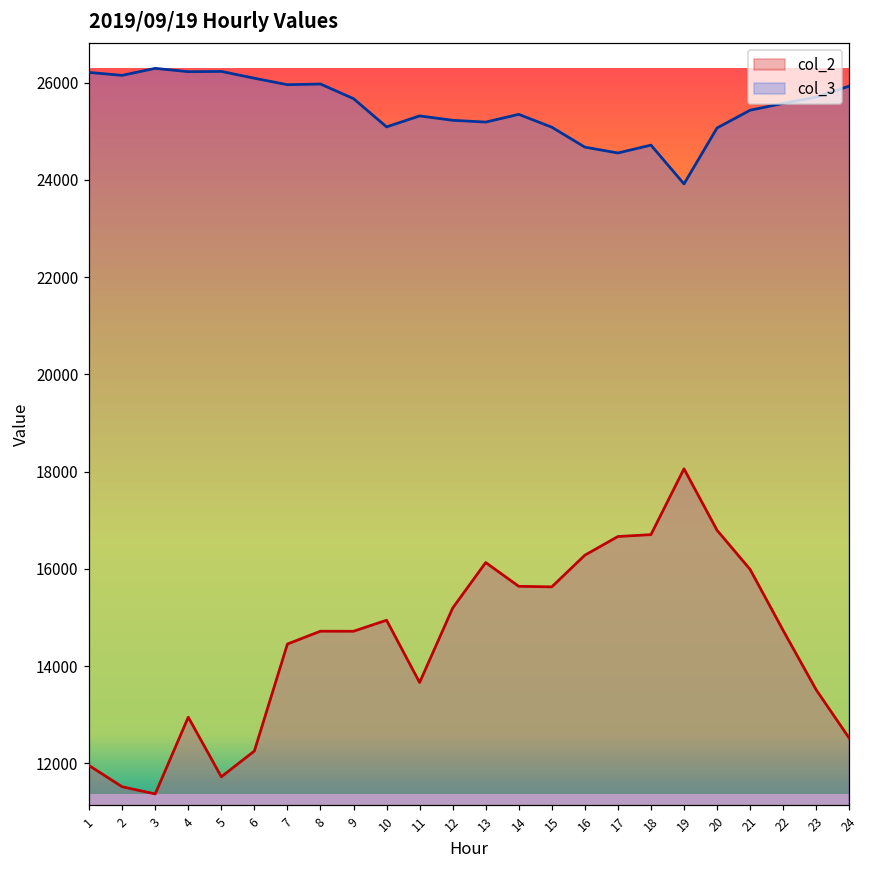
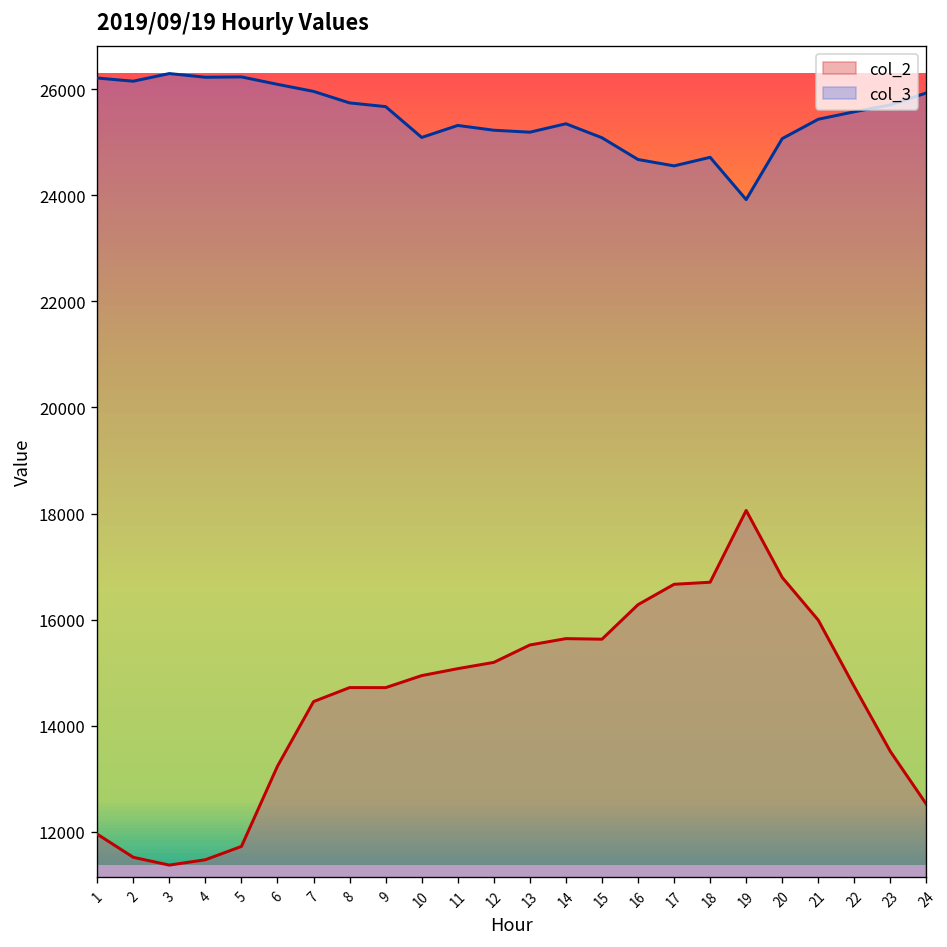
col_2, 4: 13000 -> 11500
col_2, 6: 12300 -> 13200
col_3, 8: 26000 -> 25700
col_2, 11: 13700 -> 15100
col_2, 13: 16100 -> 15500
